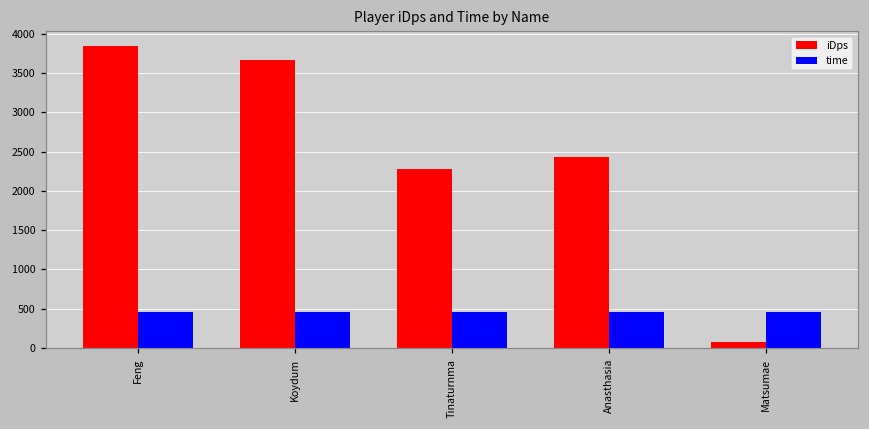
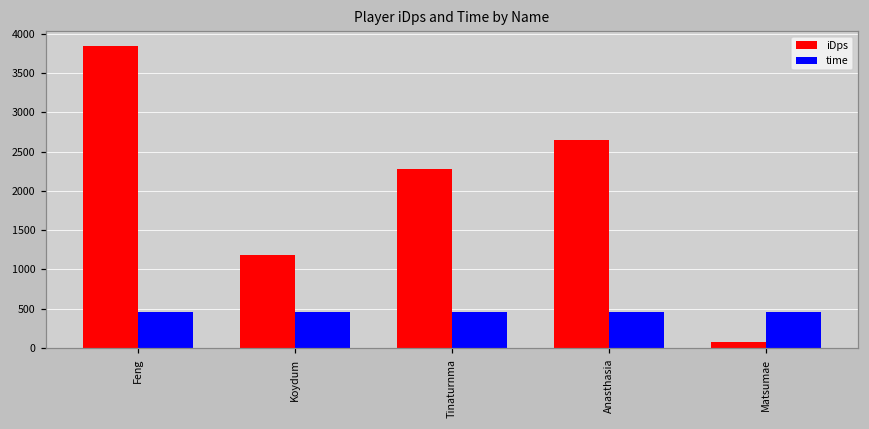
iDps, Koydum: 3700 -> 1200
iDps, Anasthasia: 2400 -> 2700
